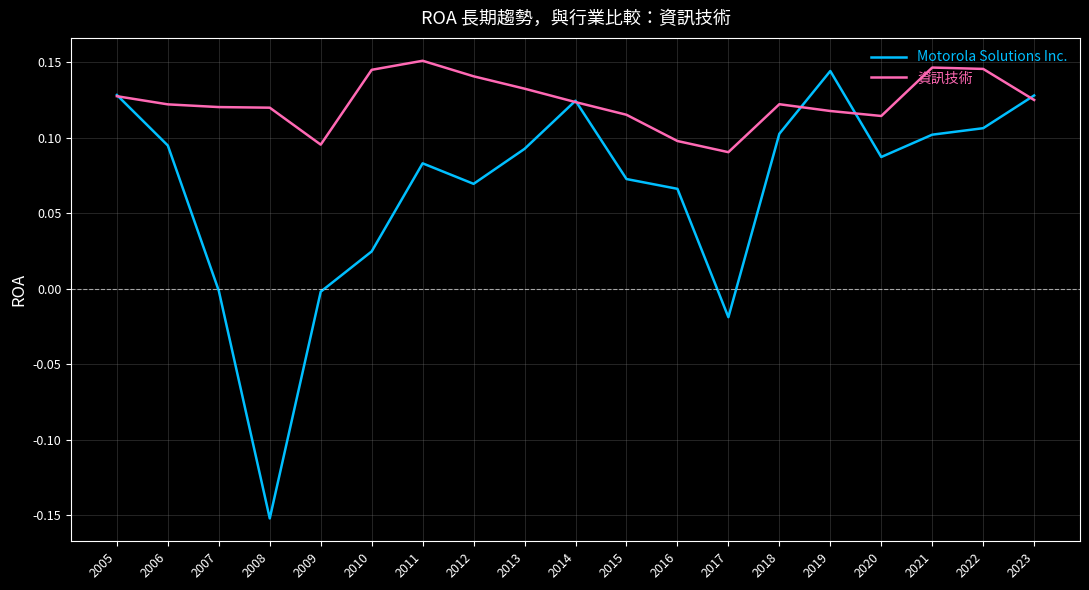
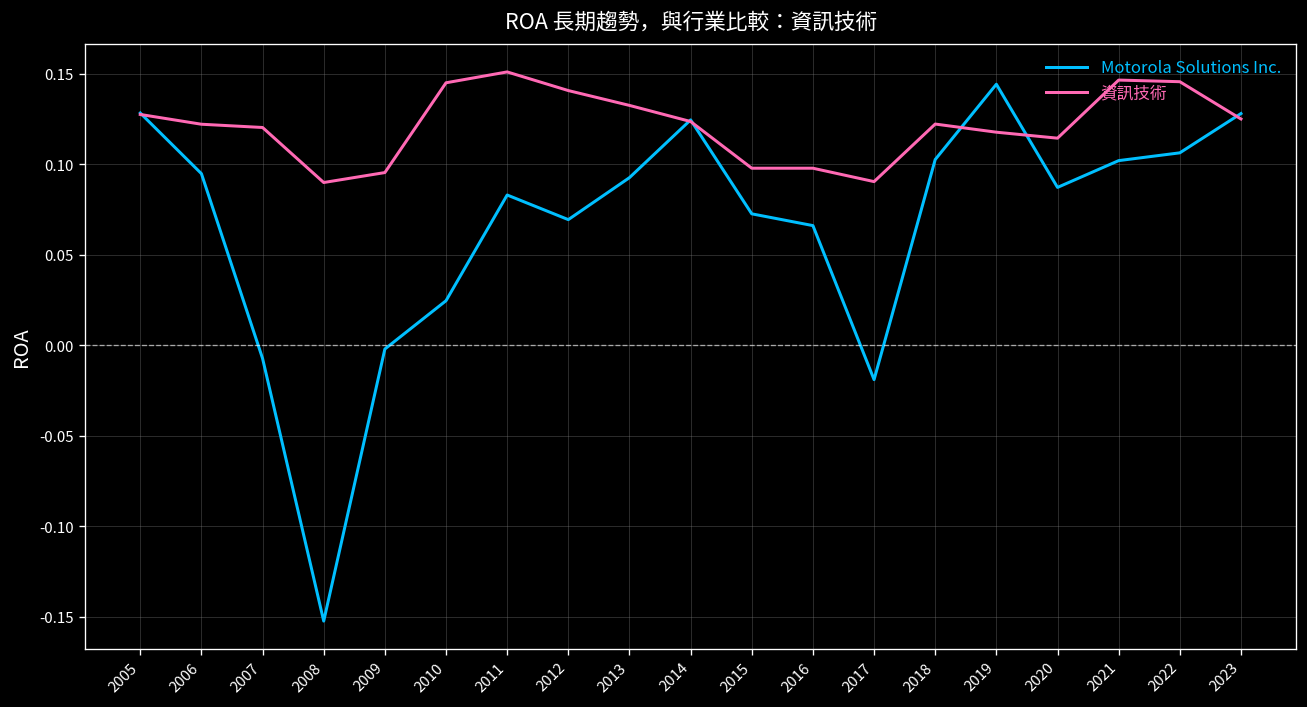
Motorola Solutions Inc., 2007: -0.001 -> -0.007
資訊技術, 2008: 0.12 -> 0.09
資訊技術, 2015: 0.115 -> 0.098
